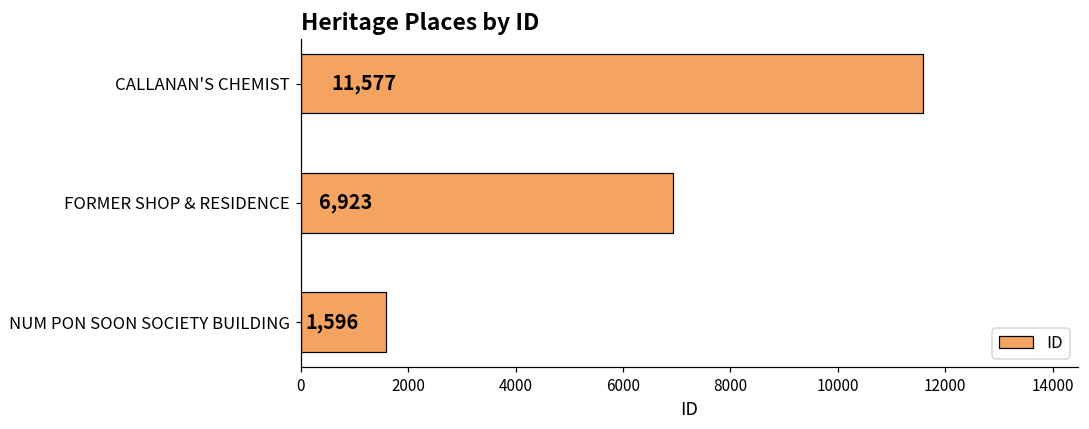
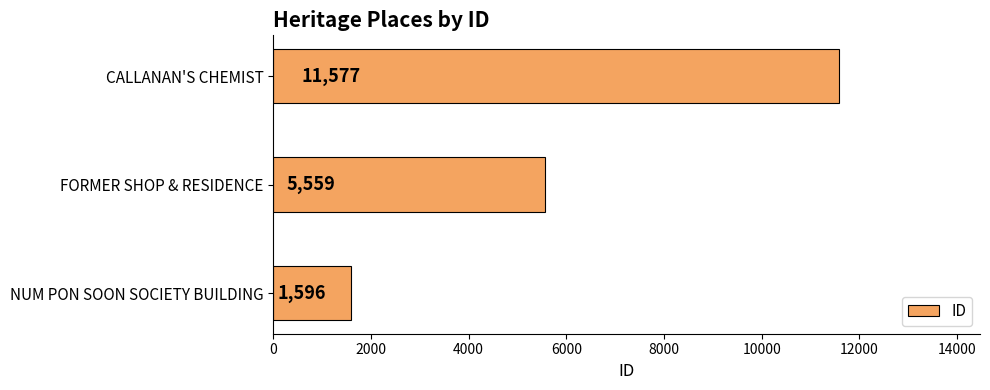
FORMER SHOP & RESIDENCE: 6,923 -> 5,559
